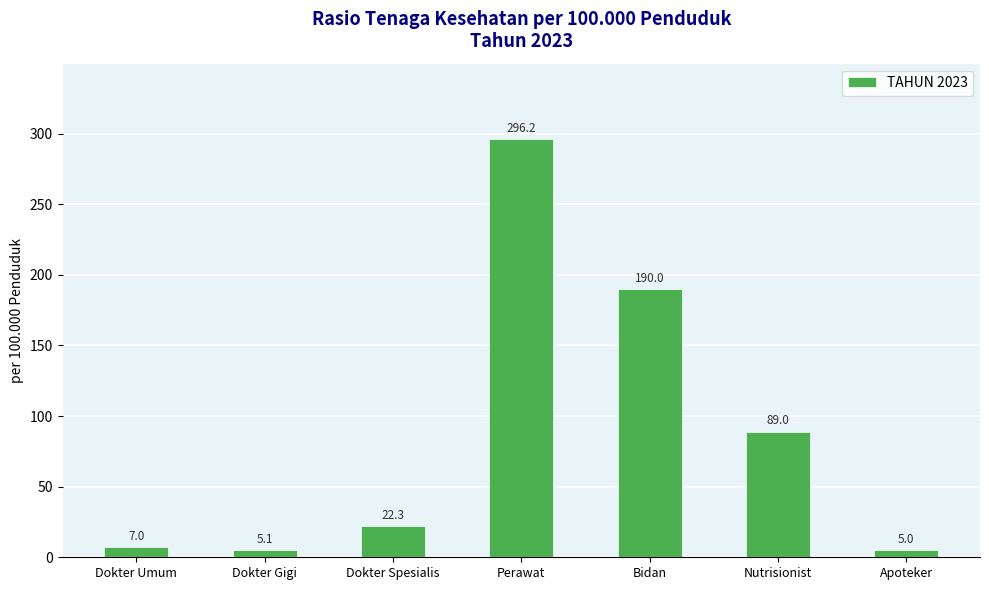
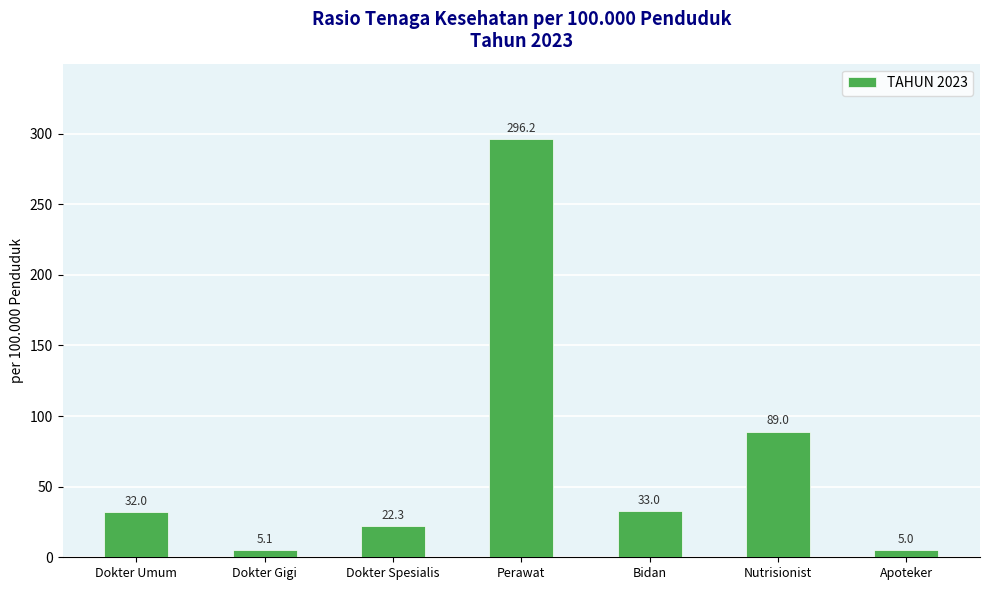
Dokter Umum: 7.0 -> 32.0
Bidan: 190.0 -> 33.0
